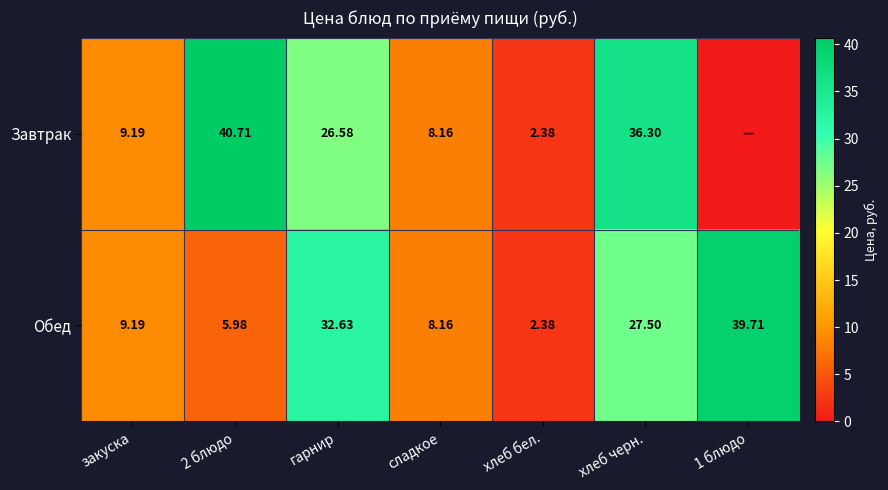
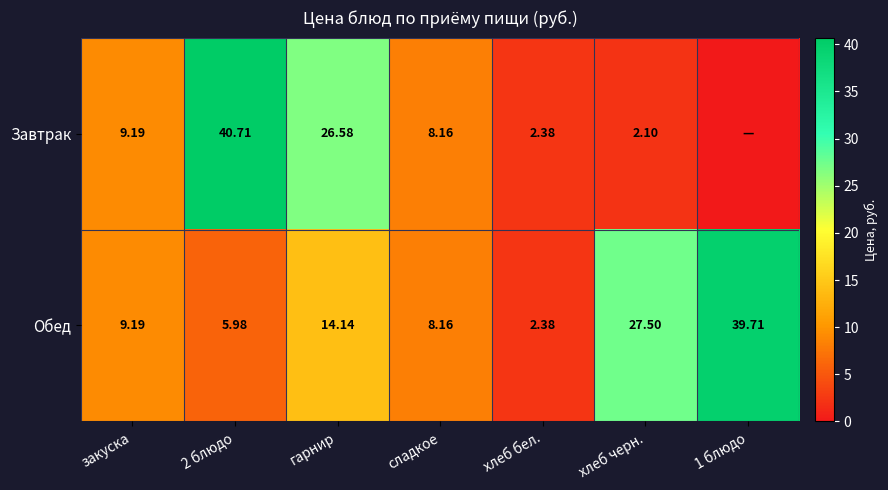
Завтрак, хлеб черн.: 36.30 -> 2.10
Обед, гарнир: 32.63 -> 14.14
